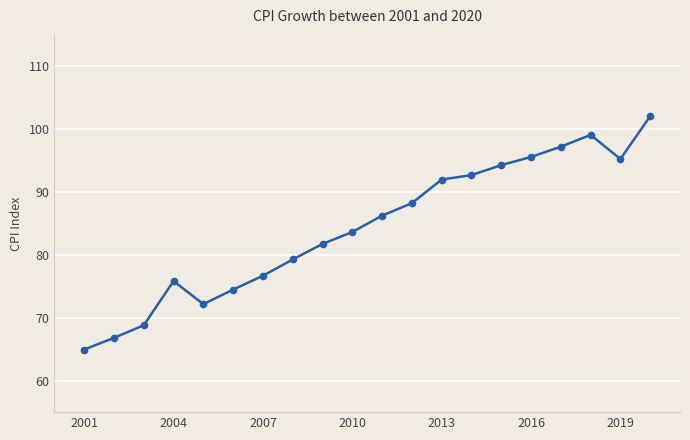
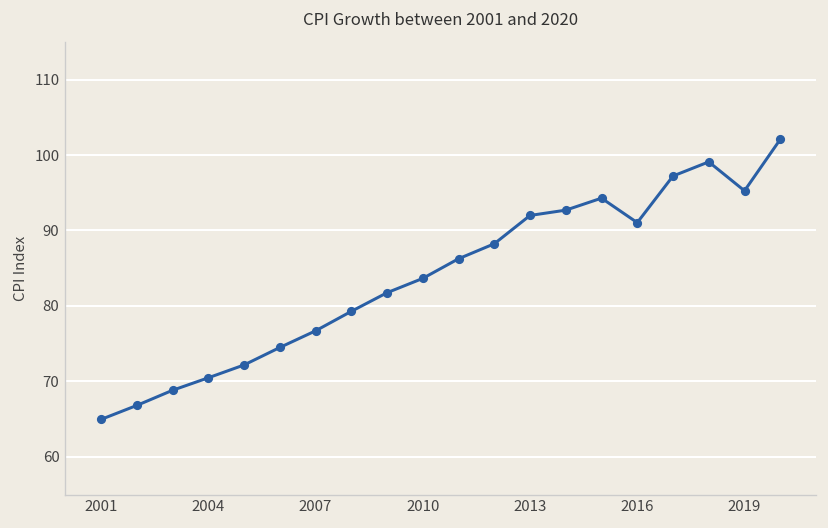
2004: 76 -> 70
2016: 96 -> 91
